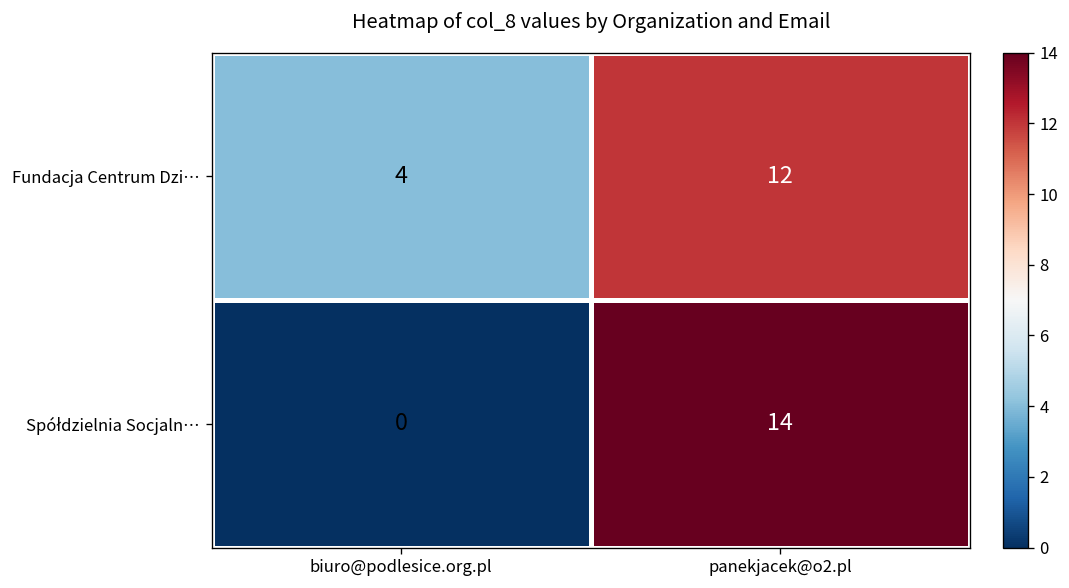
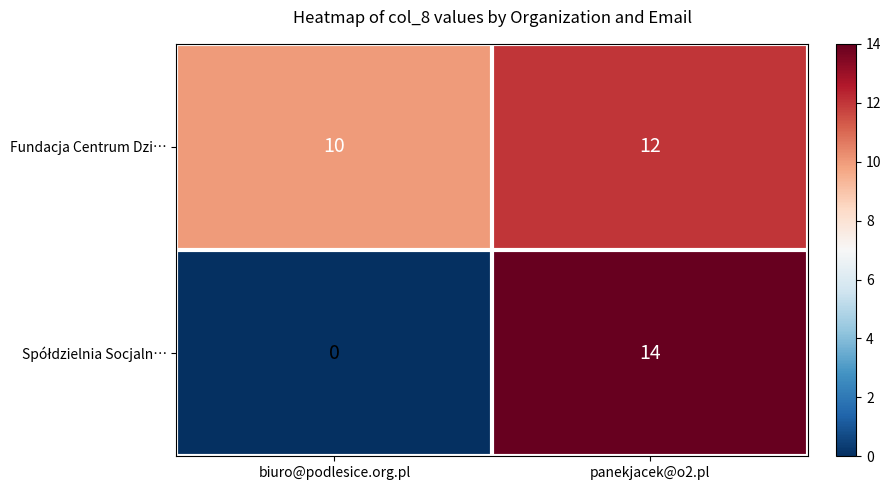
Fundacja Centrum Dzi…, biuro@podlesice.org.pl: 4 -> 10
